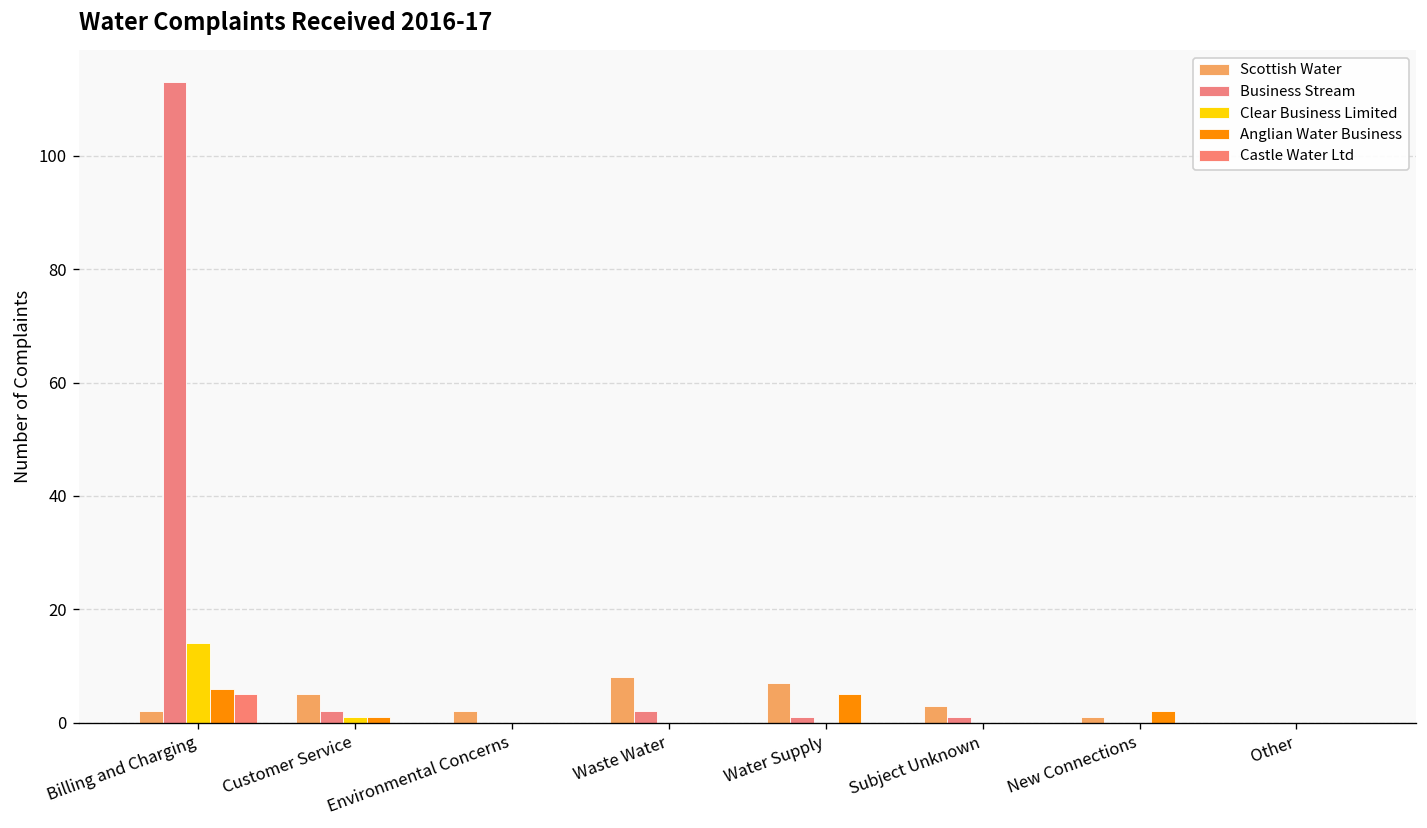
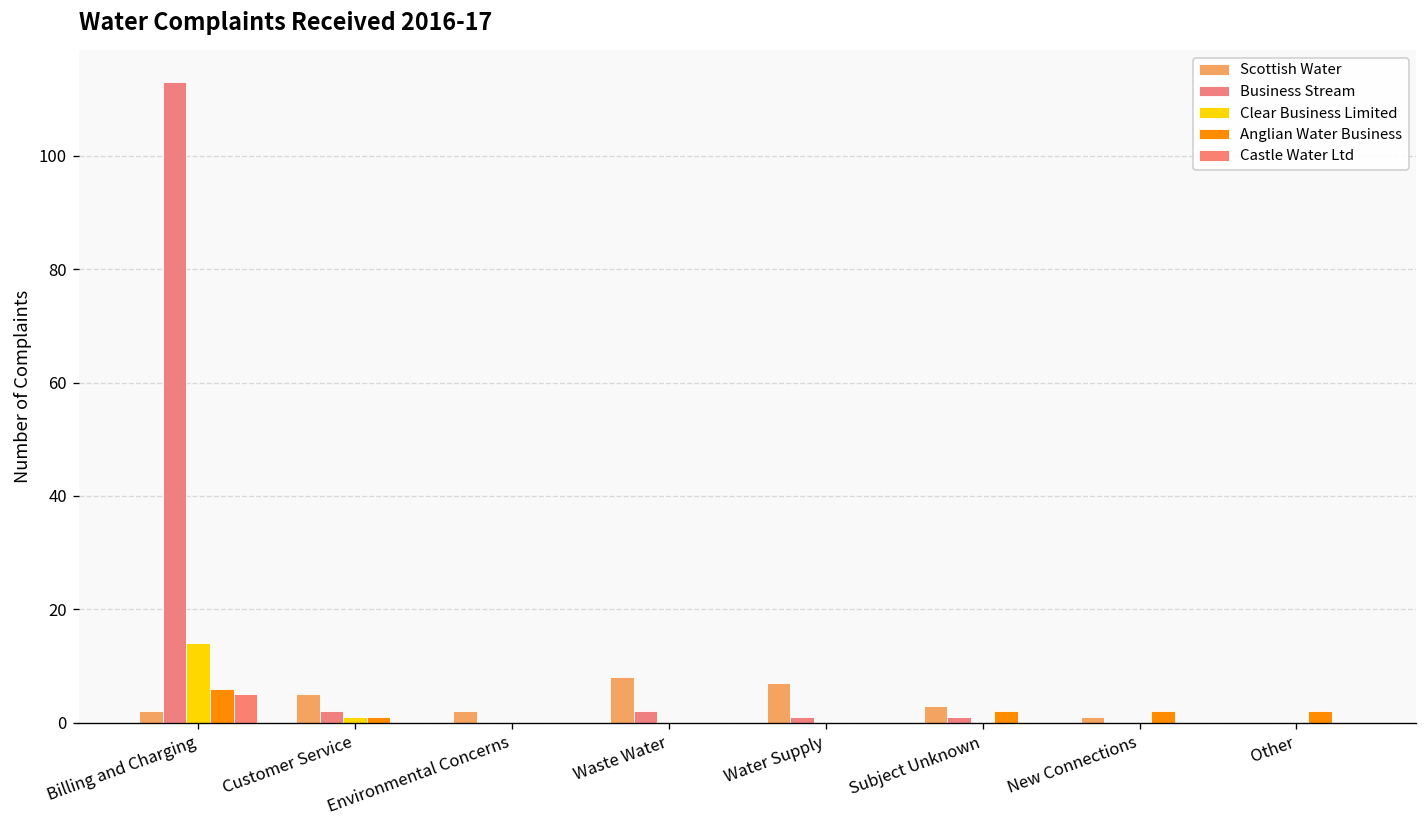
Anglian Water Business, Water Supply: 5 -> 0
Anglian Water Business, Subject Unknown: 0 -> 2
Anglian Water Business, Other: 0 -> 2
